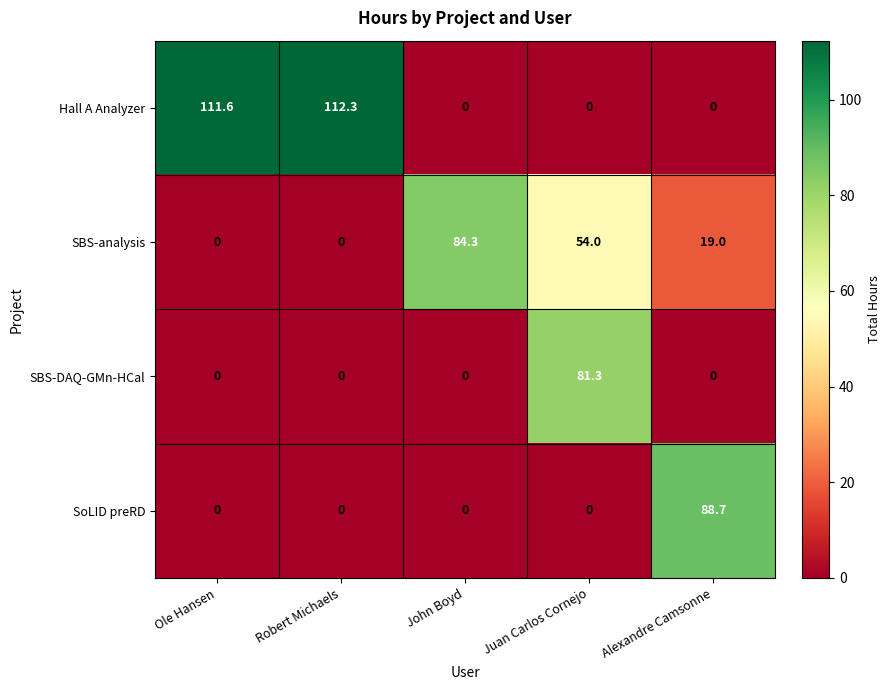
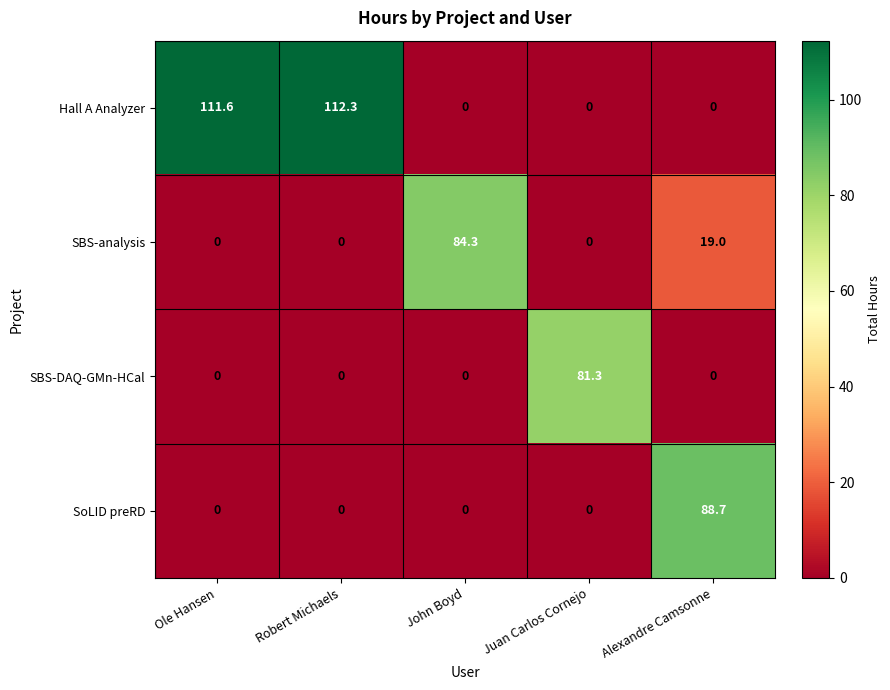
SBS-analysis, Juan Carlos Cornejo: 54.0 -> 0
